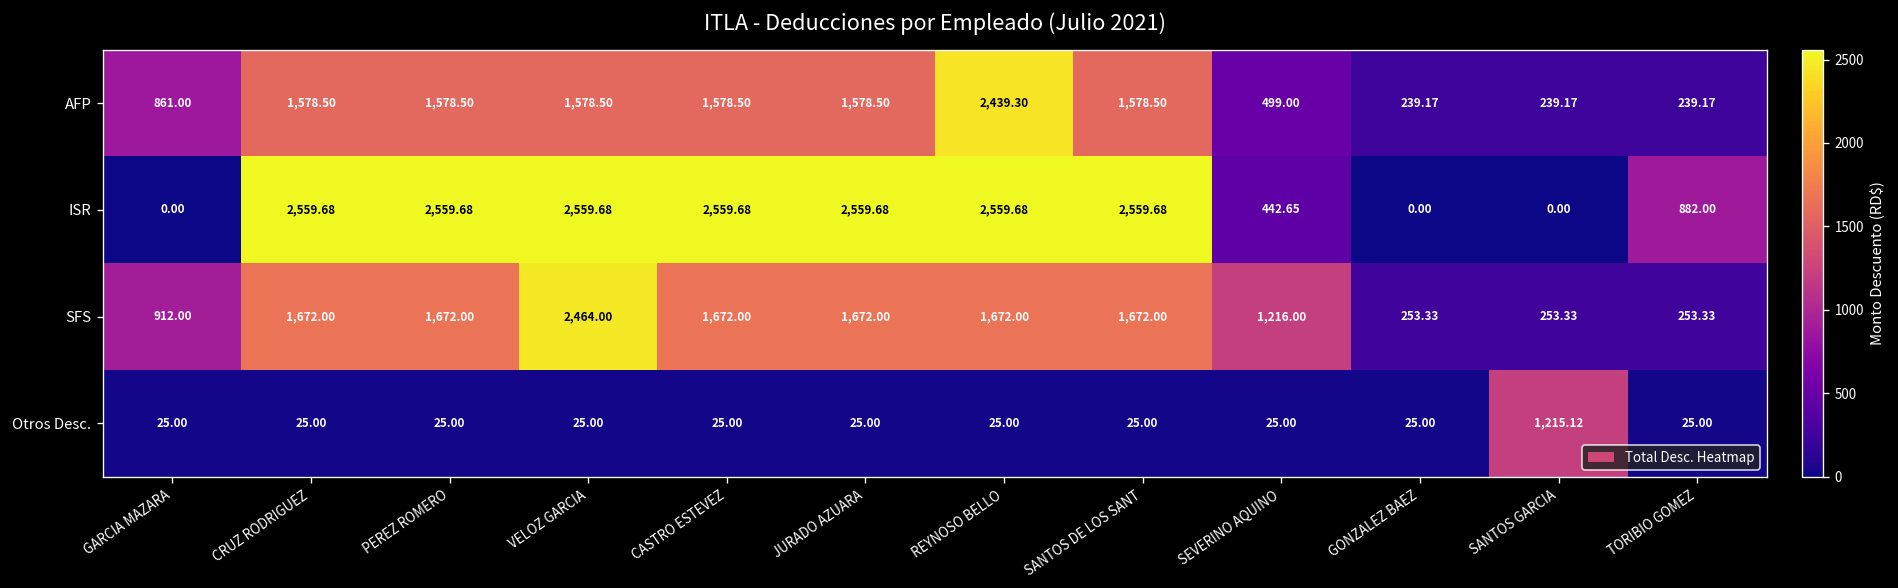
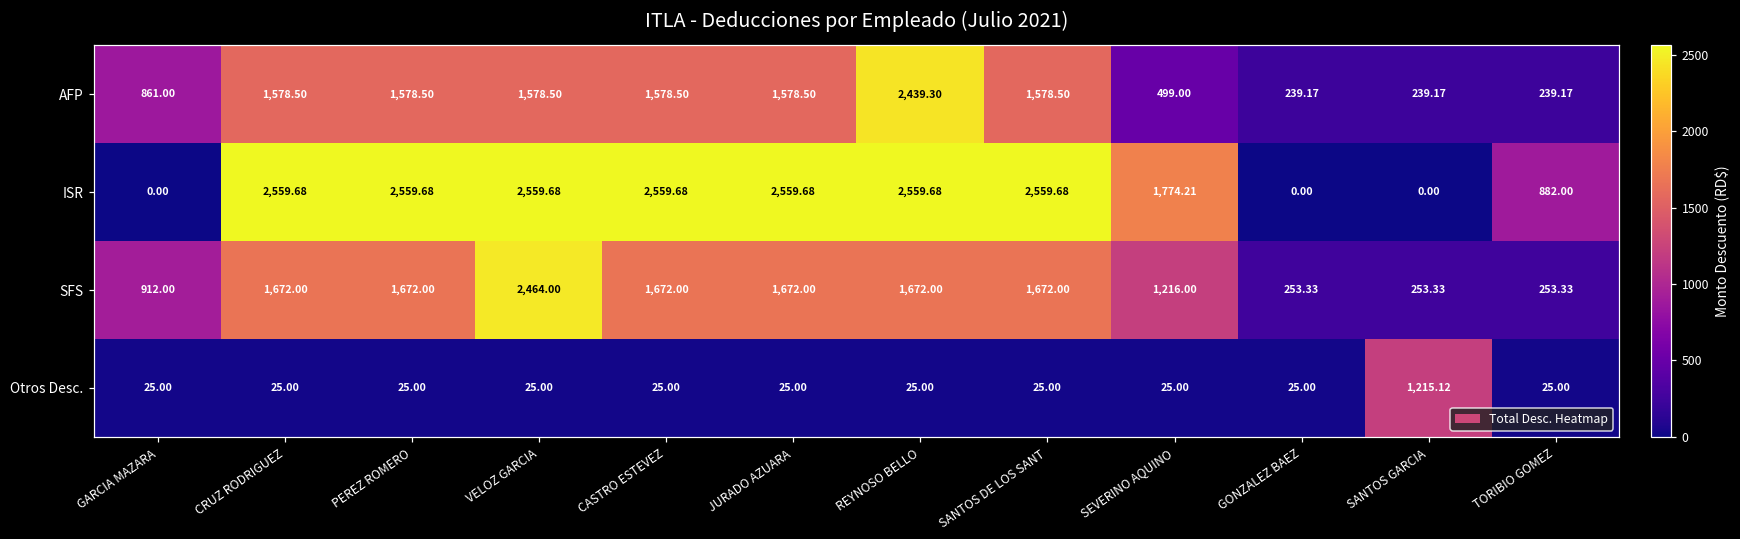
ISR, SEVERINO AQUINO: 442.65 -> 1,774.21
